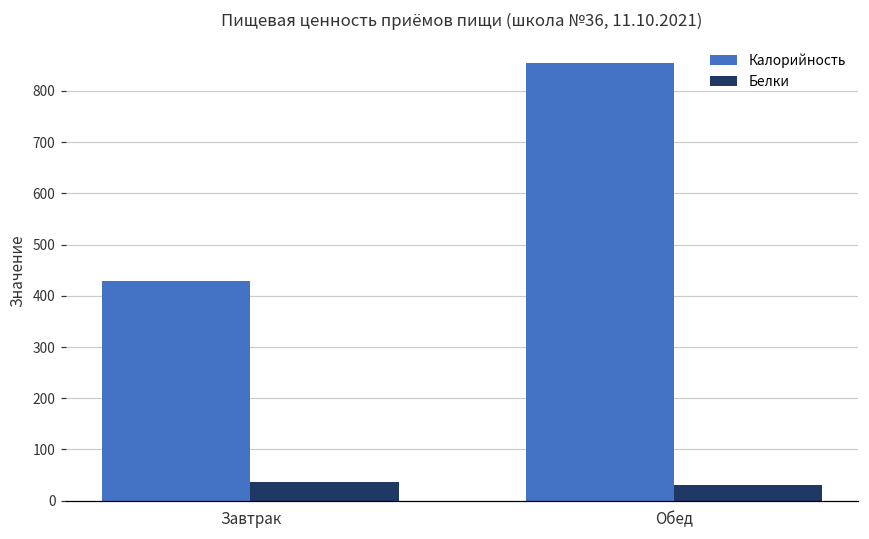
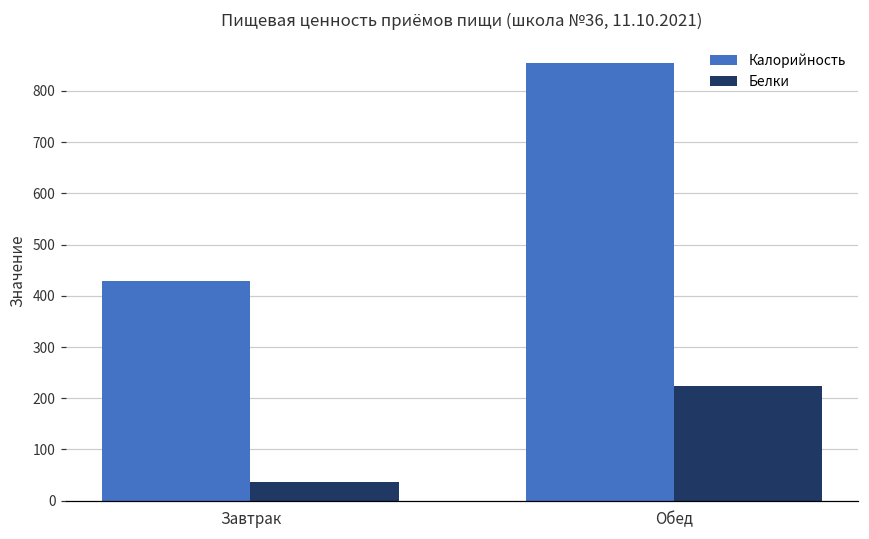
Белки, Обед: 30 -> 220
